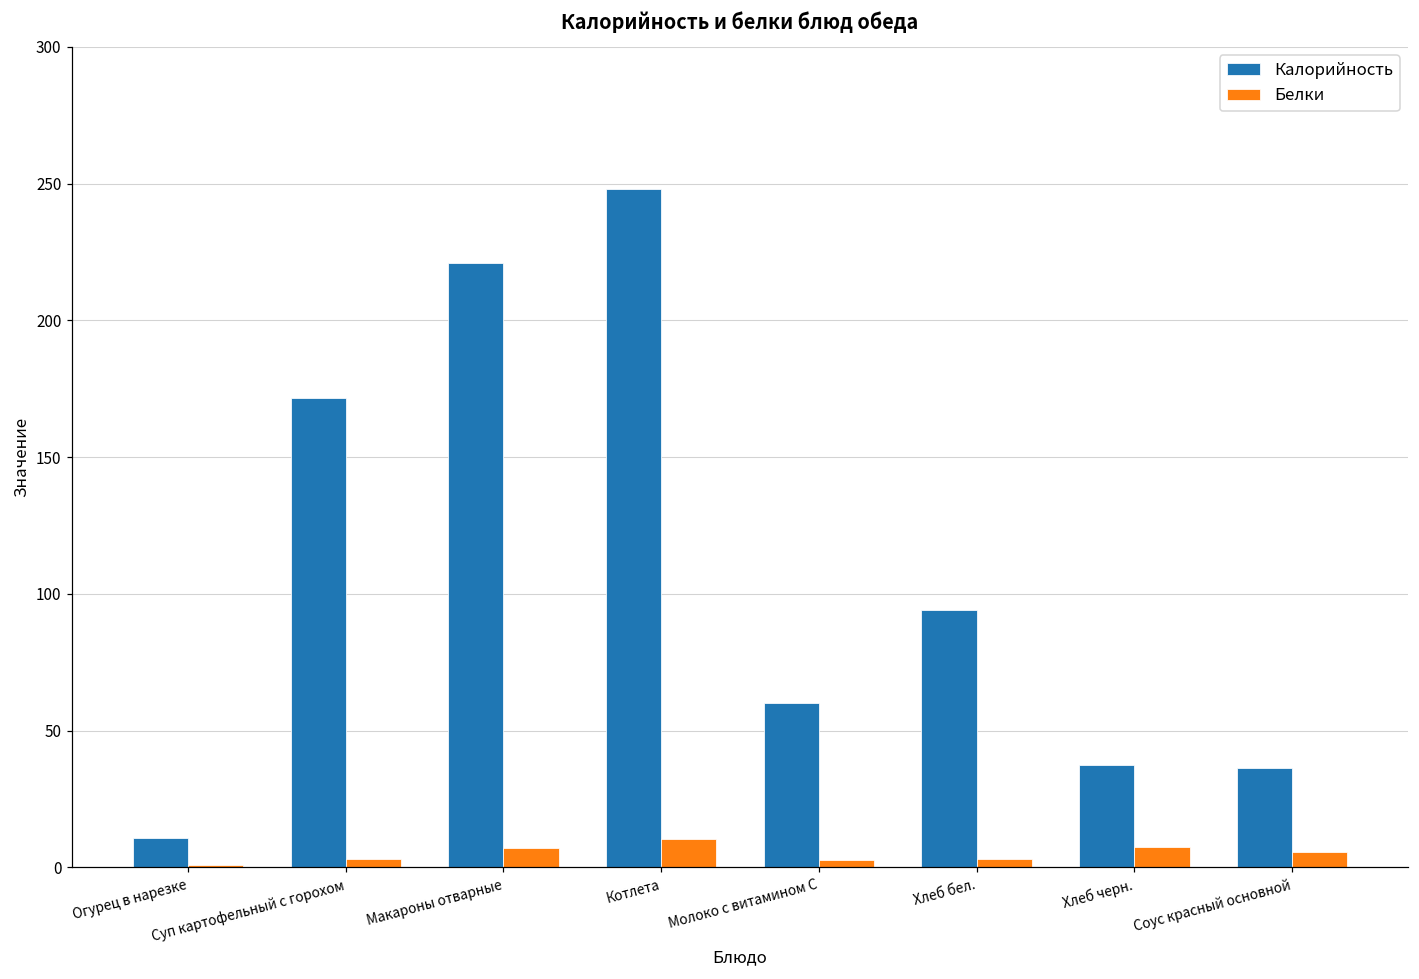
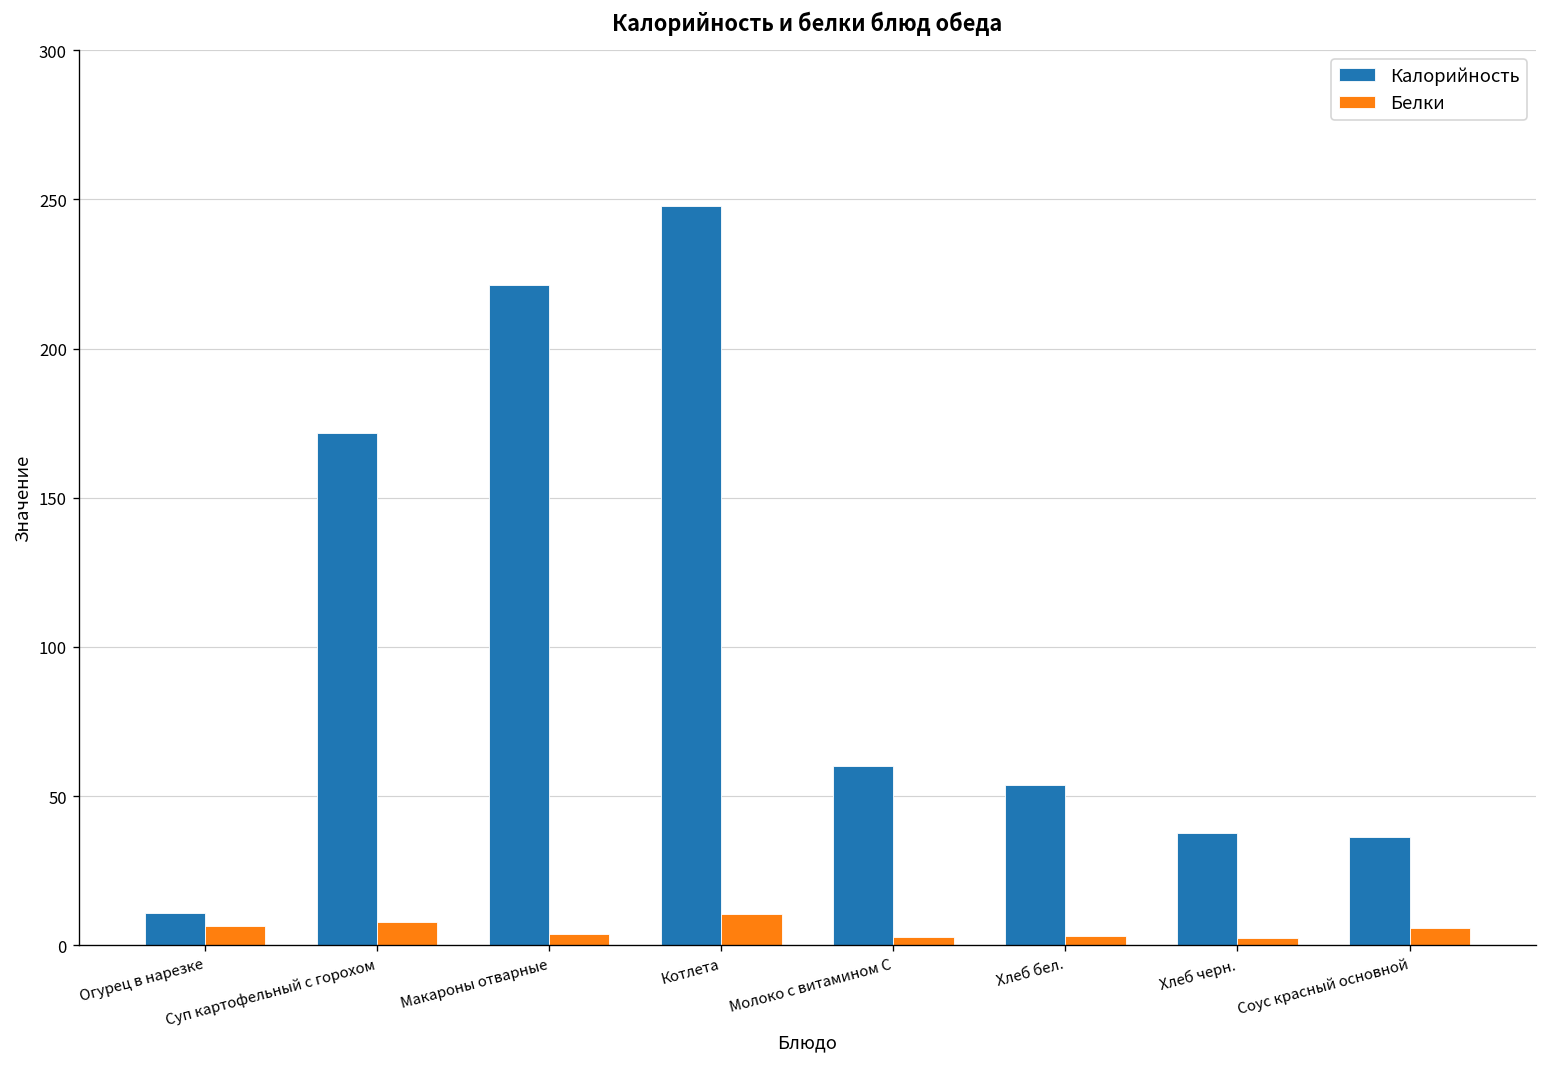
Белки, Огурец в нарезке: 1 -> 7
Белки, Суп картофельный с горохом: 3 -> 8
Белки, Макароны отварные: 7 -> 4
Калорийность, Хлеб бел.: 94 -> 54
Белки, Хлеб черн.: 7 -> 2
